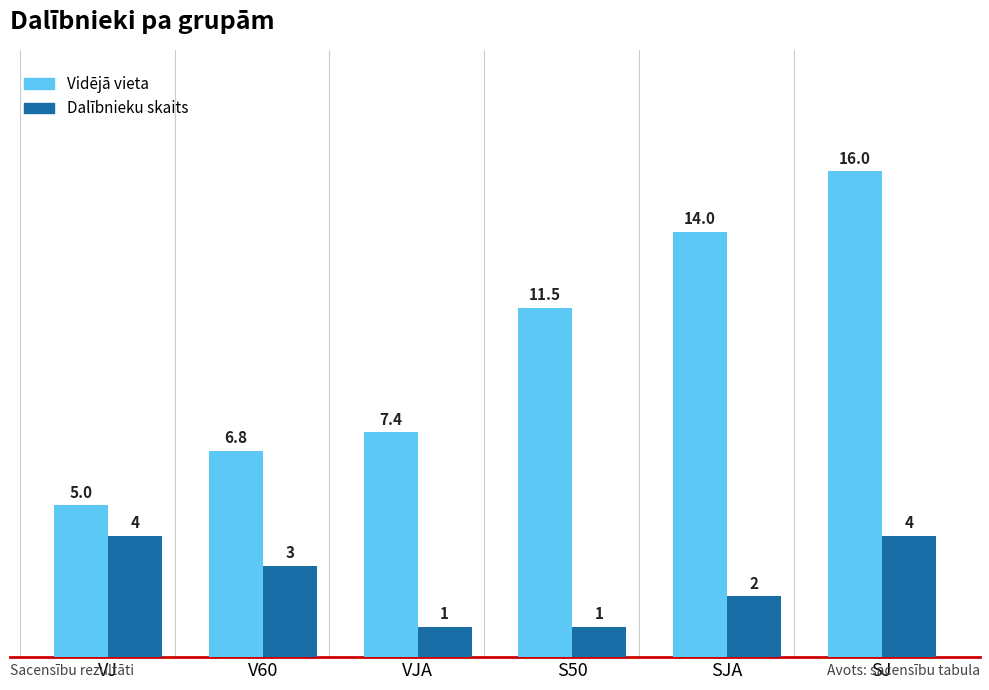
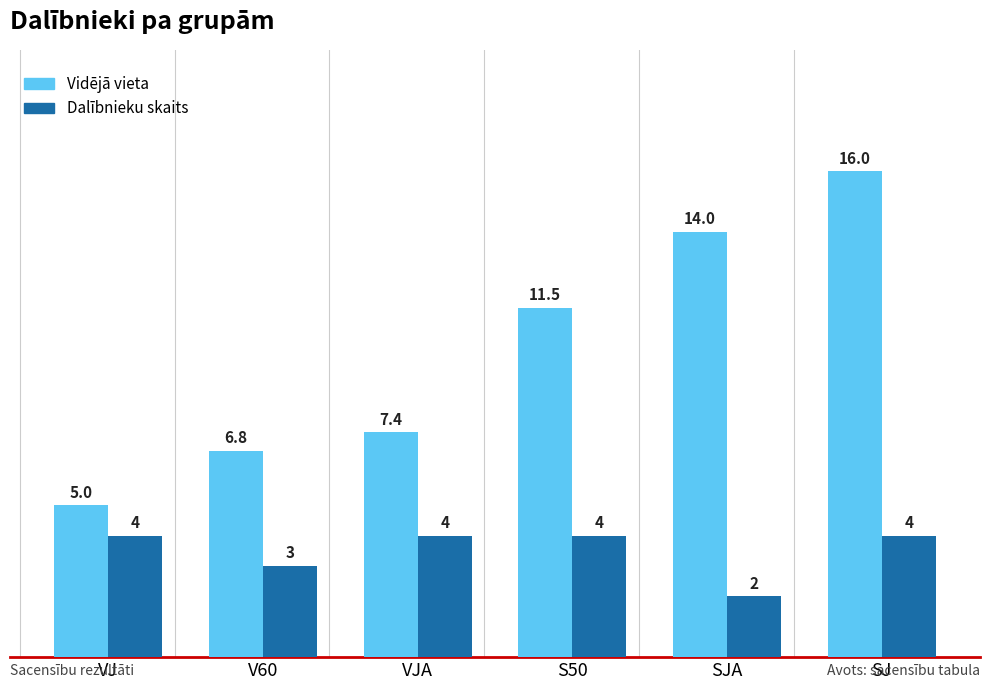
Dalībnieku skaits, VJA: 1 -> 4
Dalībnieku skaits, S50: 1 -> 4
